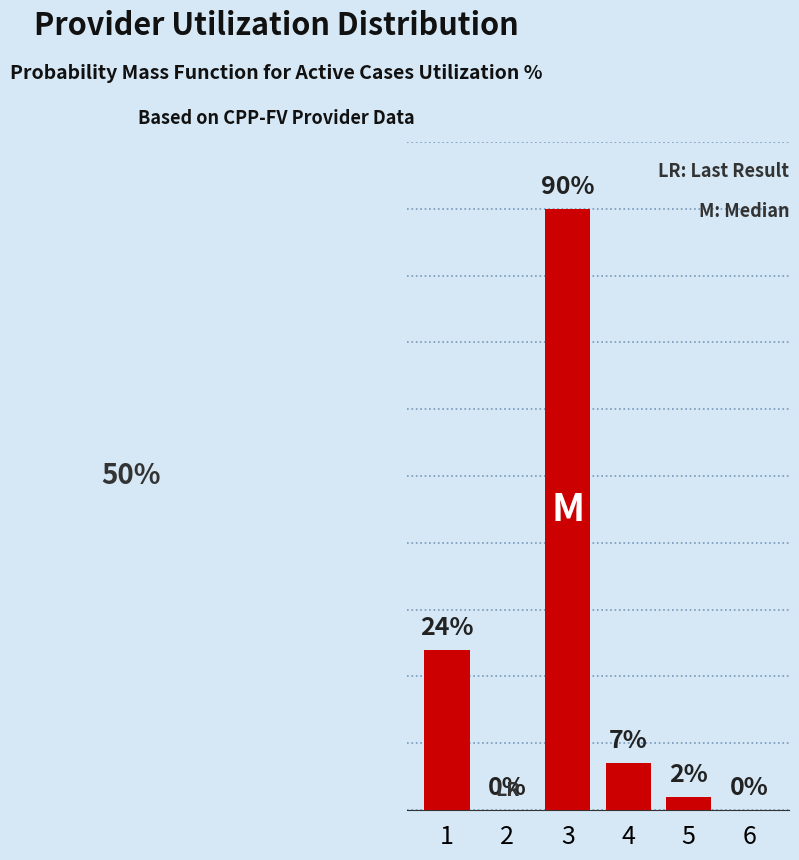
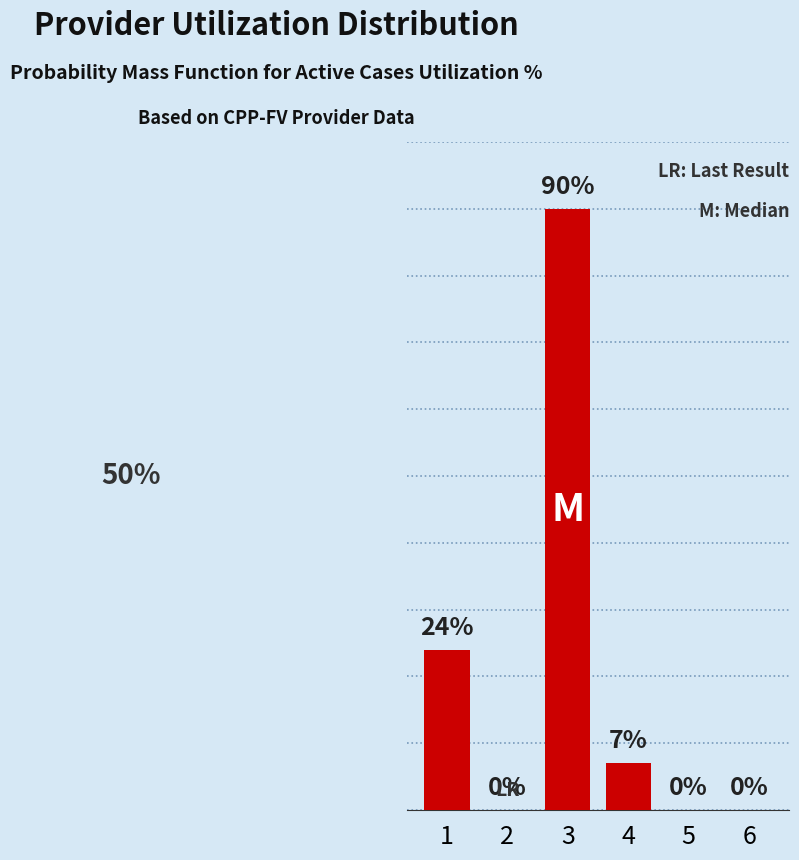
5: 2% -> 0%
